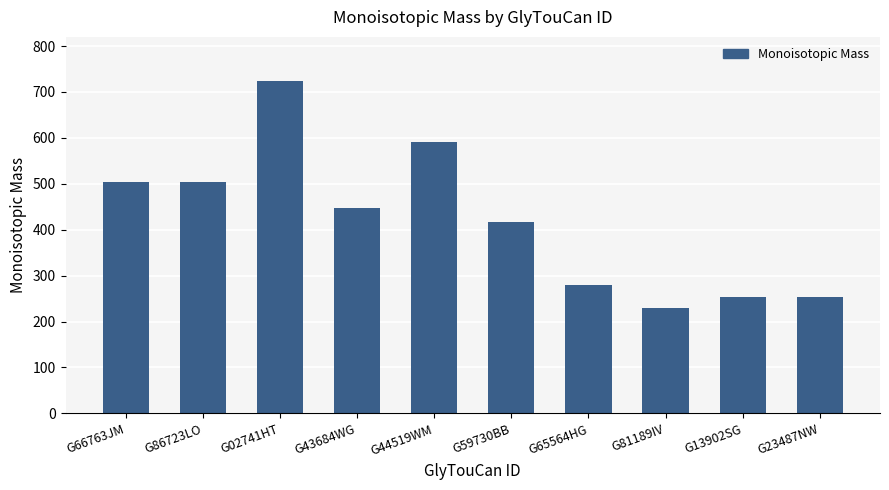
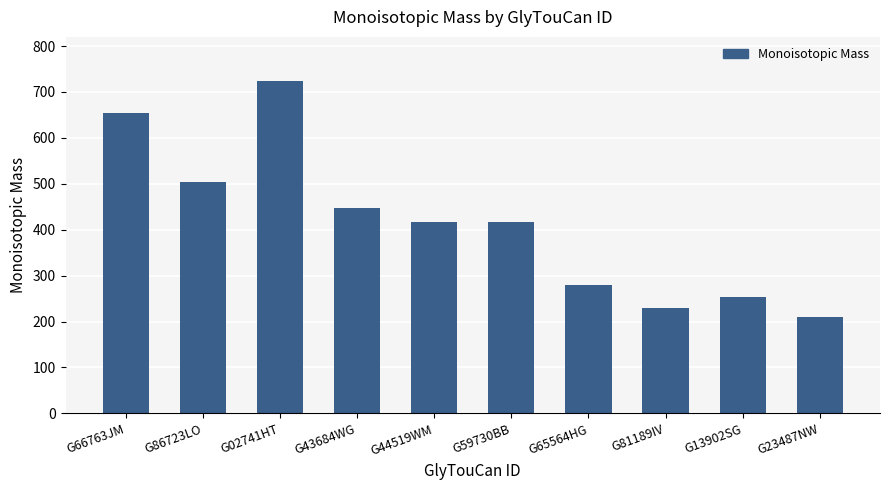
G66763JM: 500 -> 650
G44519WM: 590 -> 420
G23487NW: 250 -> 210
